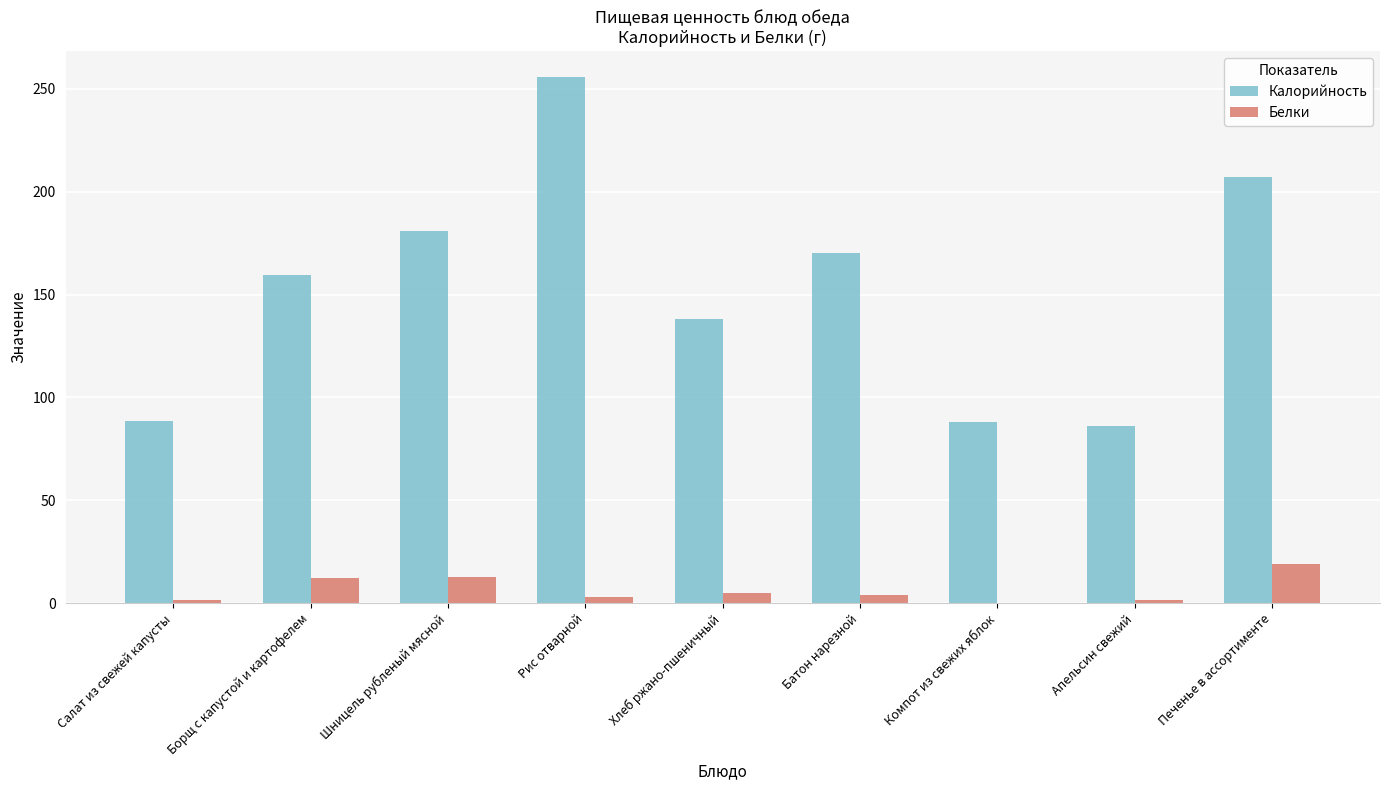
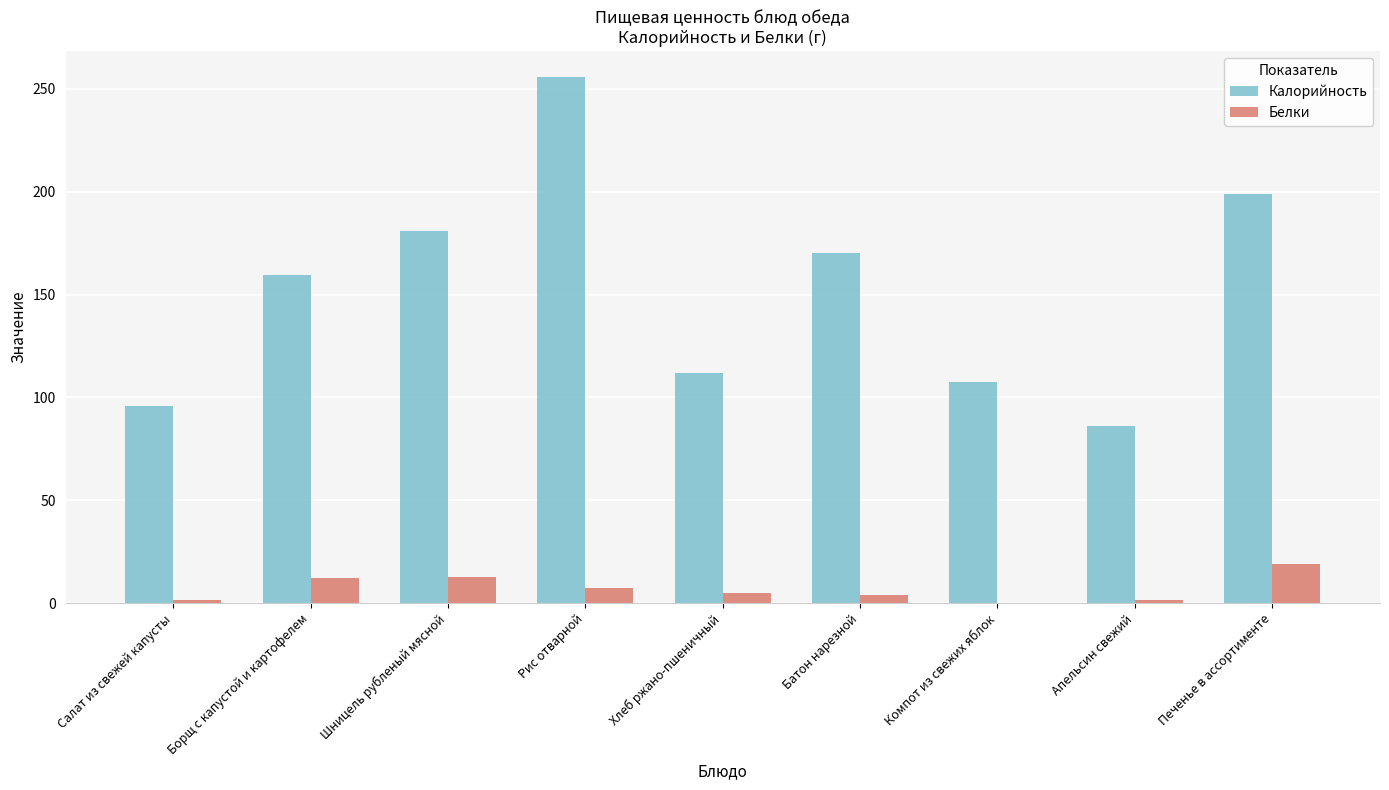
Калорийность, Салат из свежей капусты: 88 -> 96
Белки, Рис отварной: 3 -> 7
Калорийность, Хлеб ржано-пшеничный: 138 -> 112
Калорийность, Компот из свежих яблок: 88 -> 108
Калорийность, Печенье в ассортименте: 207 -> 199
